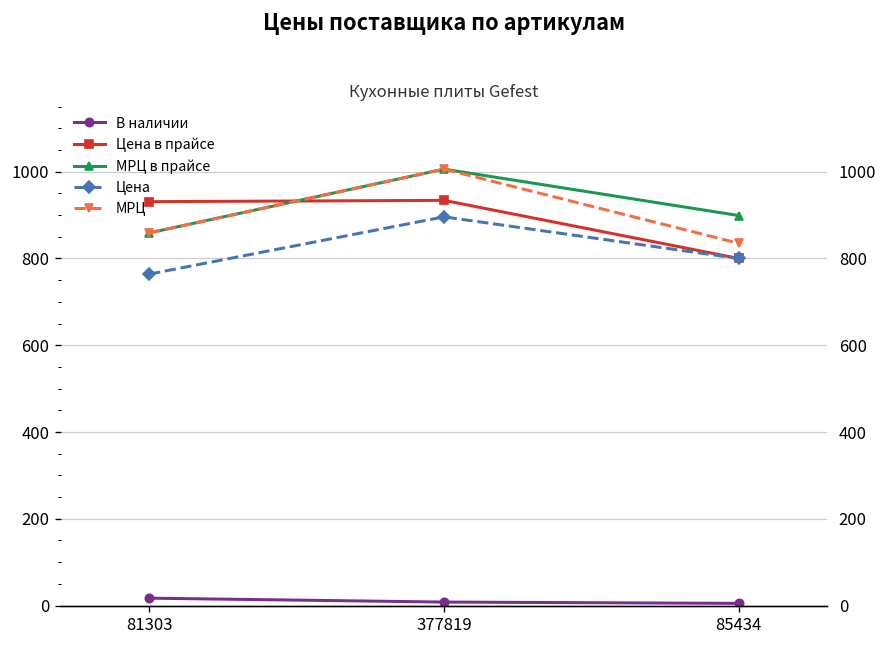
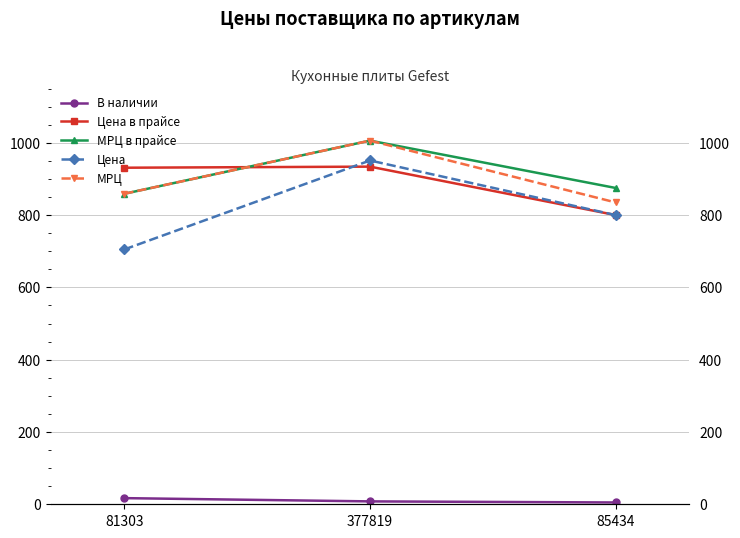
Цена, 81303: 760 -> 710
Цена, 377819: 900 -> 950
МРЦ в прайсе, 85434: 900 -> 880
